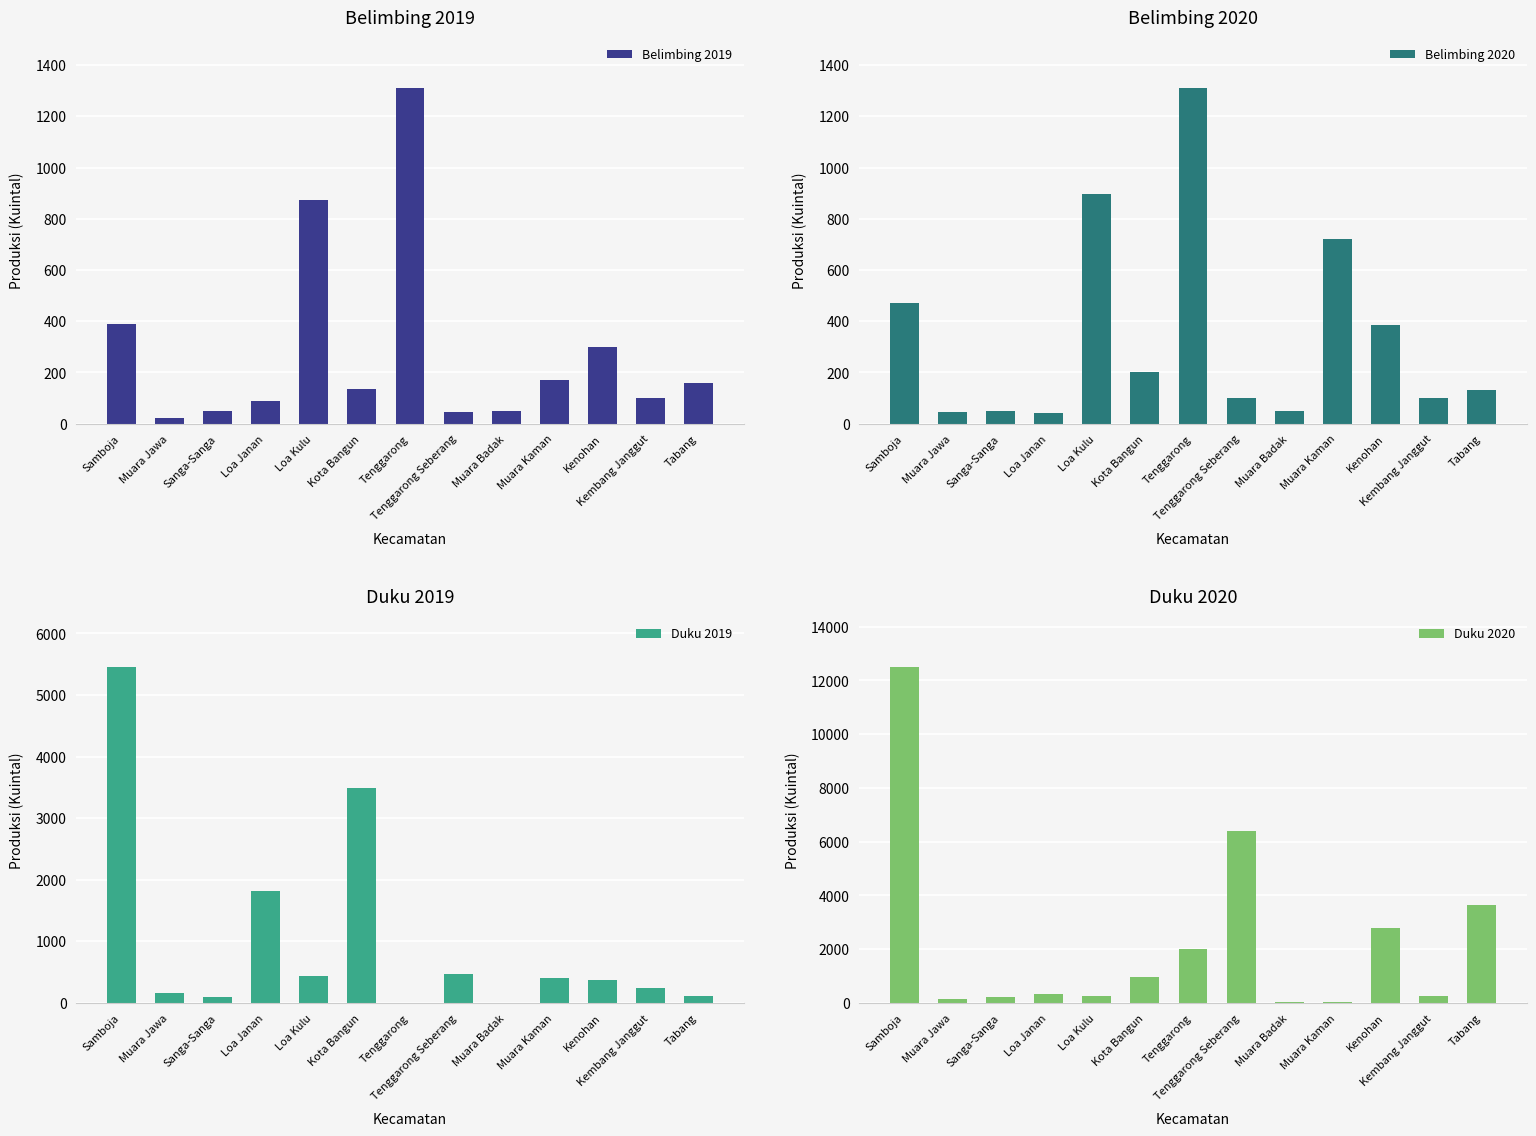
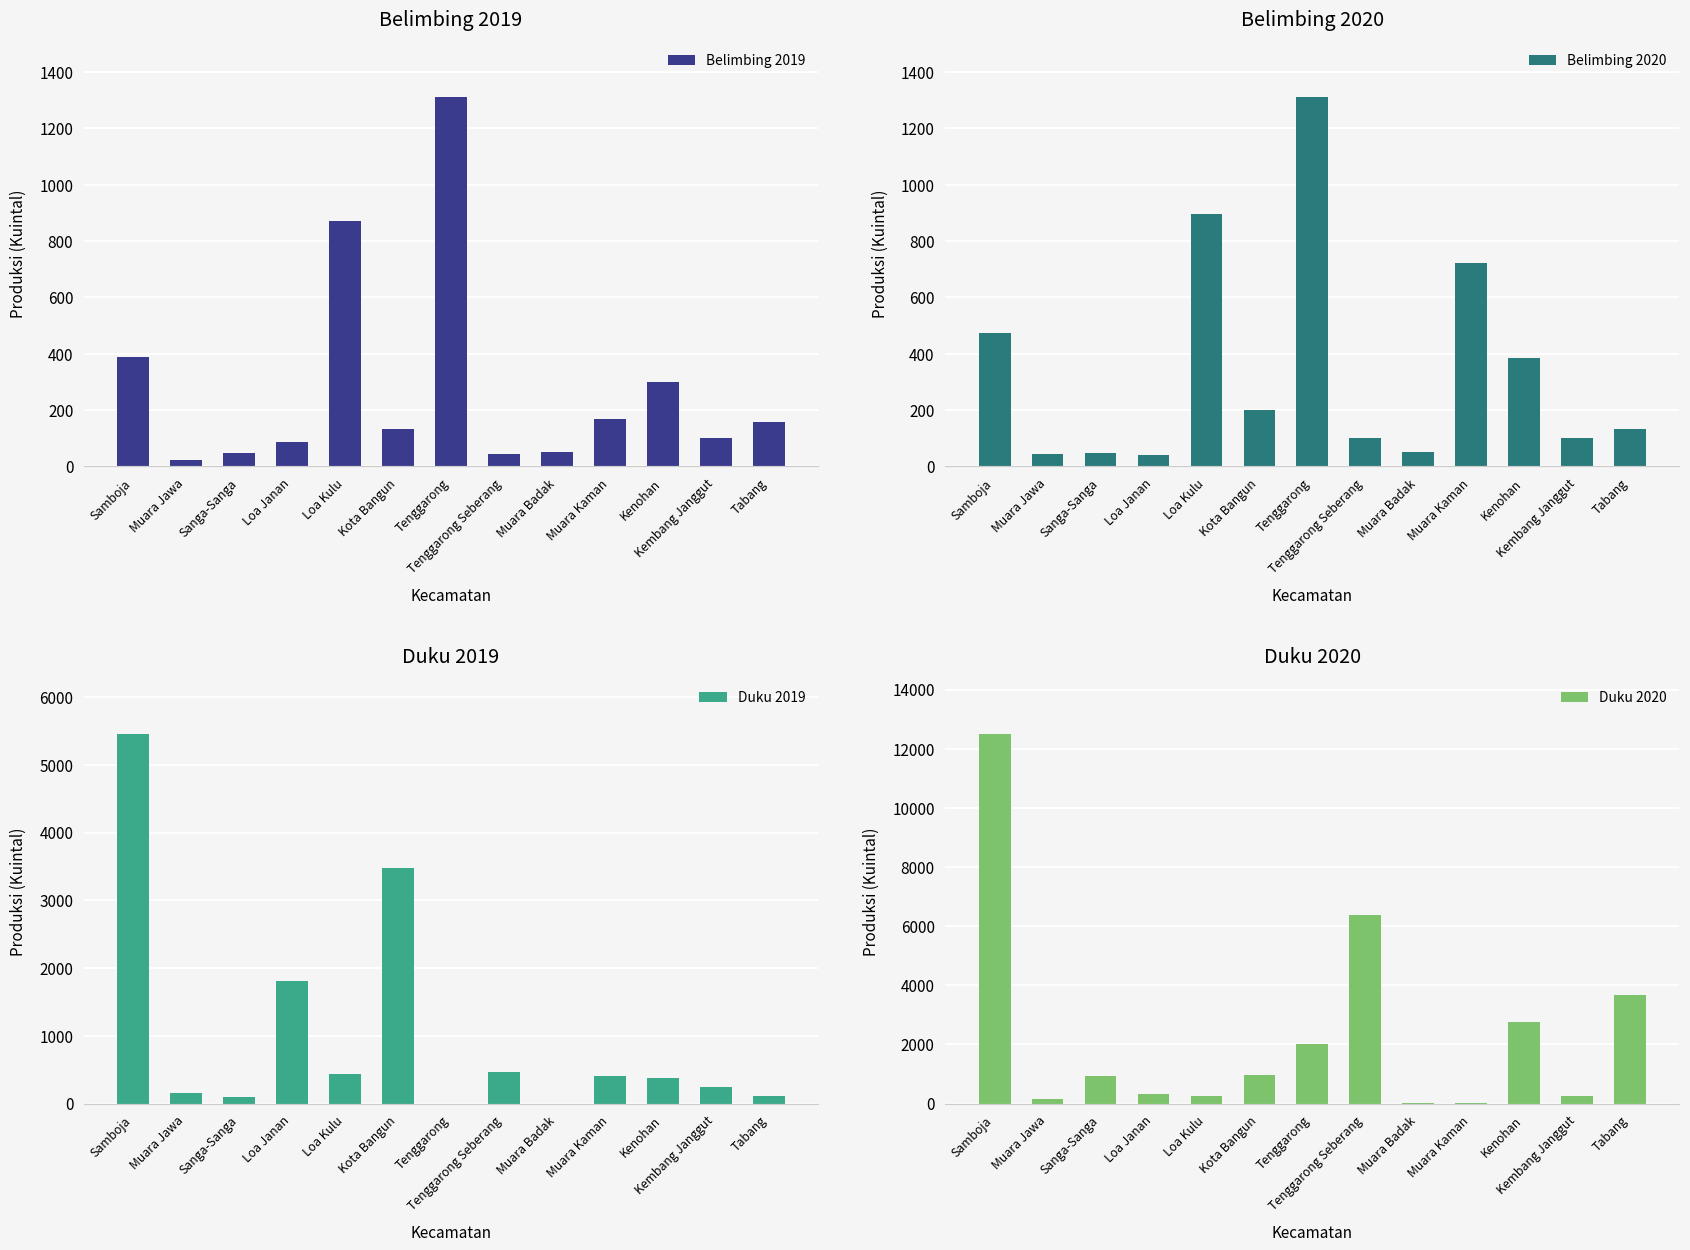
Duku 2020, Sanga-Sanga: 200 -> 900
